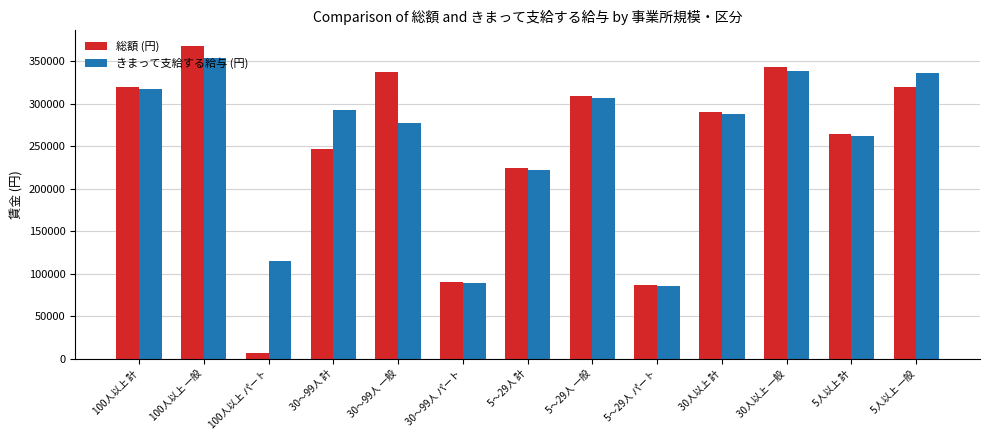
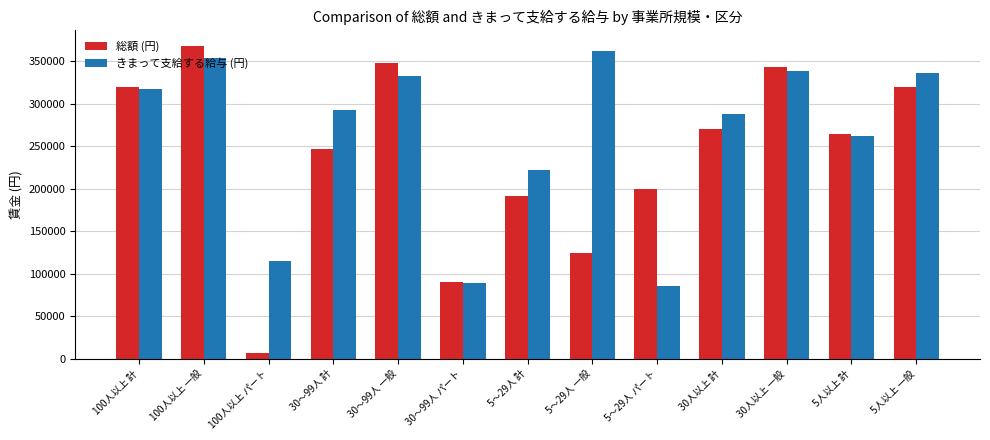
総額 (円), 30～99人 一般: 340000 -> 350000
きまって支給する給与 (円), 30～99人 一般: 280000 -> 330000
総額 (円), 5～29人 計: 220000 -> 190000
総額 (円), 5～29人 一般: 310000 -> 120000
きまって支給する給与 (円), 5～29人 一般: 310000 -> 360000
総額 (円), 5～29人 パート: 90000 -> 200000
総額 (円), 30人以上 計: 290000 -> 270000
